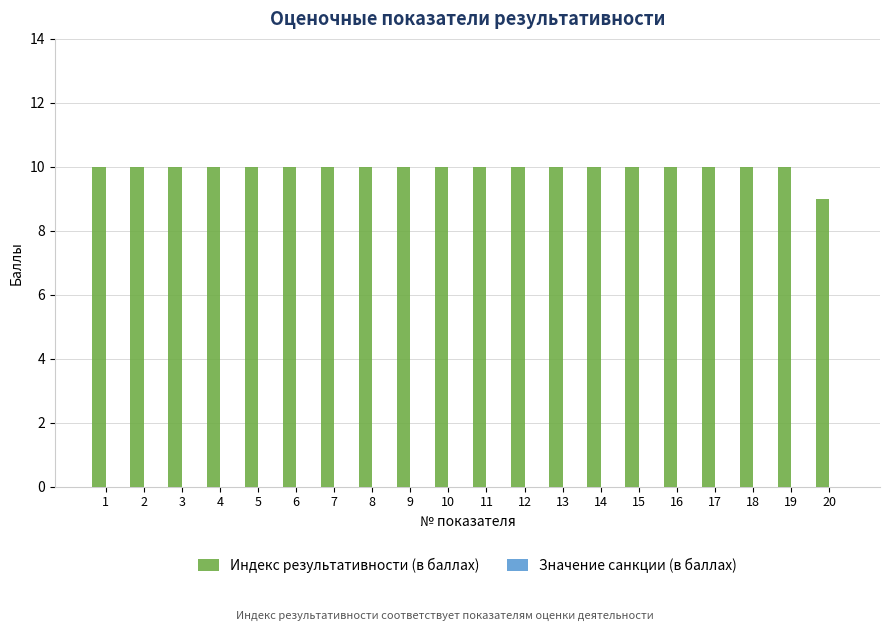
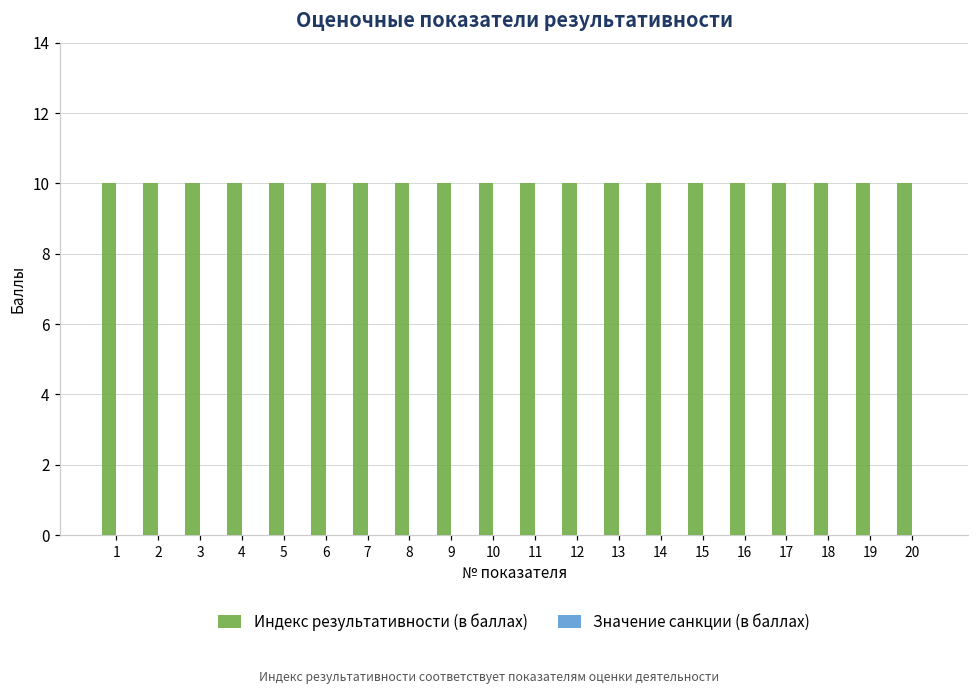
Индекс результативности (в баллах), 20: 9 -> 10
